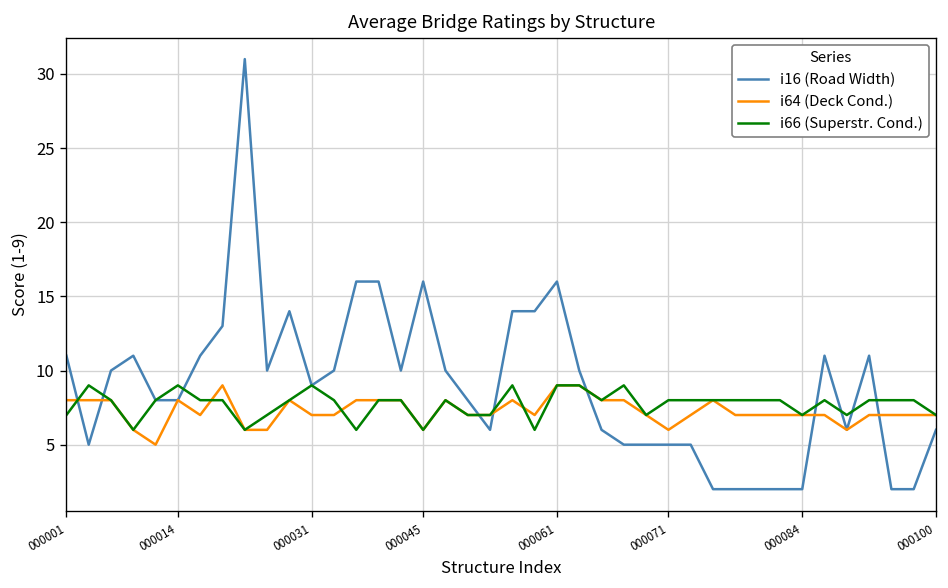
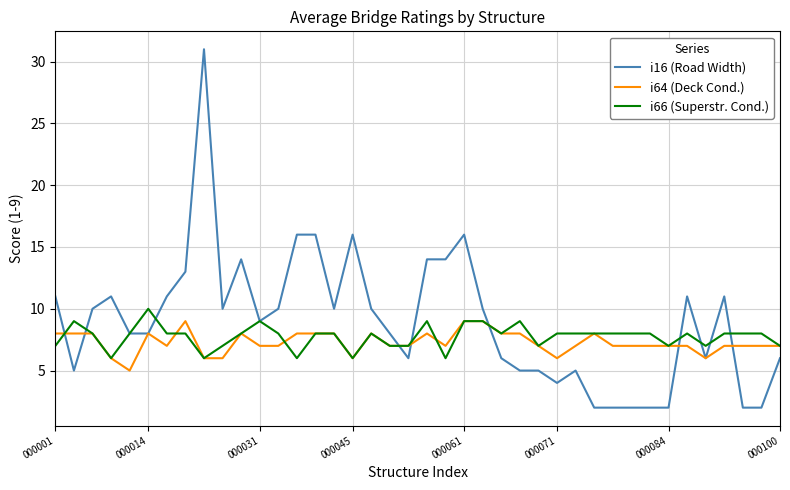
i66 (Superstr. Cond.), 000014: 9 -> 10
i16 (Road Width), 000071: 5 -> 4
